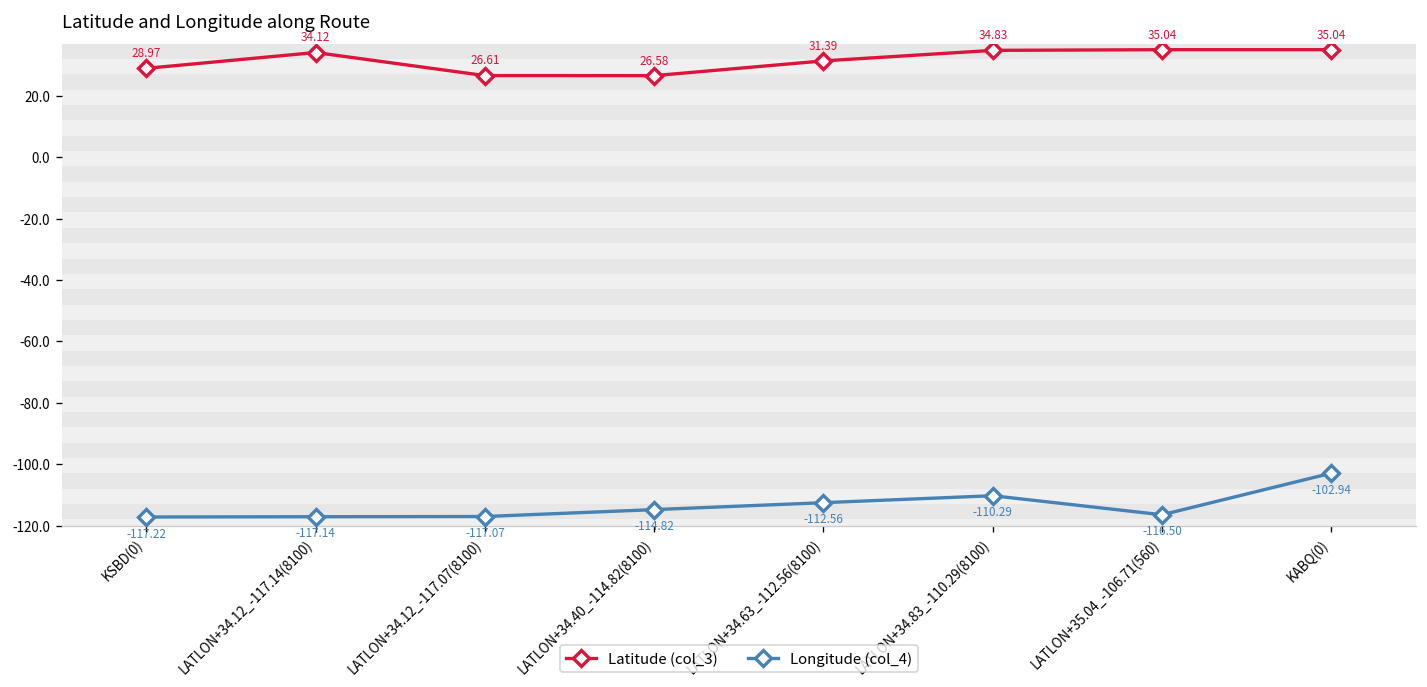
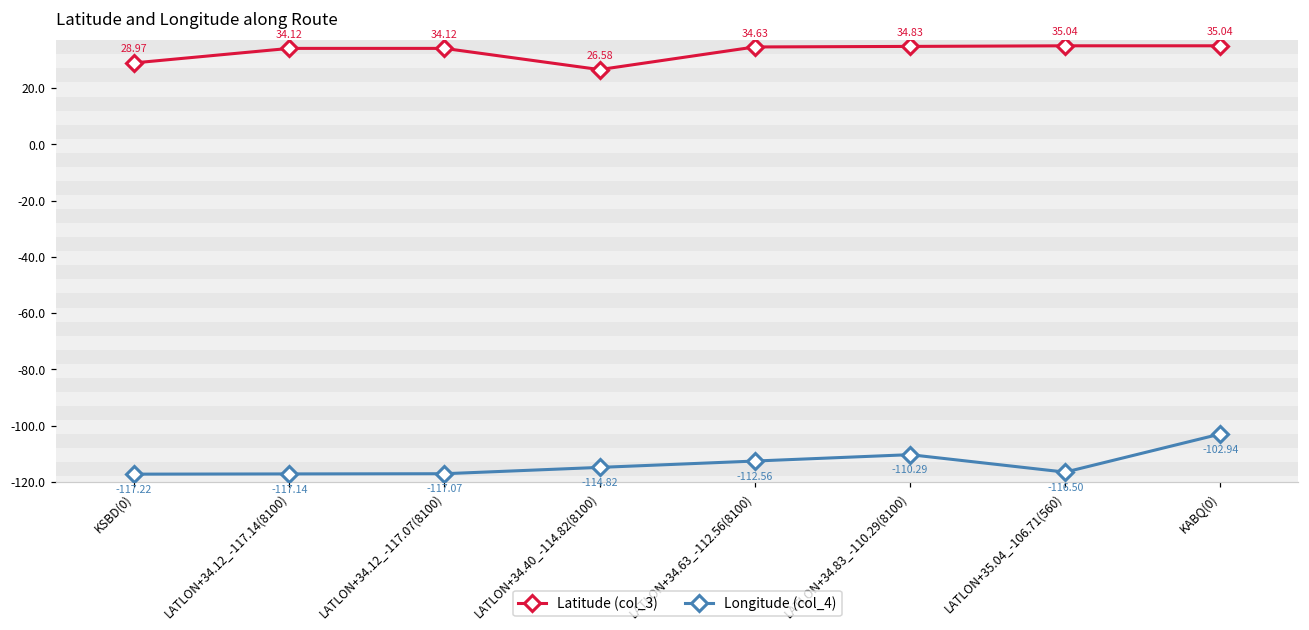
Latitude (col_3), LATLON+34.12_-117.07(8100): 26.61 -> 34.12
Latitude (col_3), LATLON+34.63_-112.56(8100): 31.39 -> 34.63
